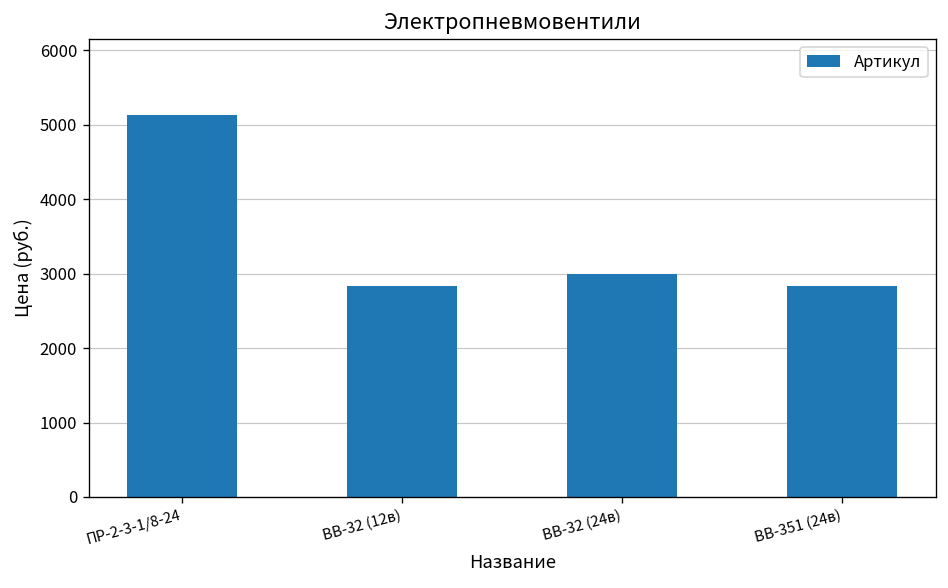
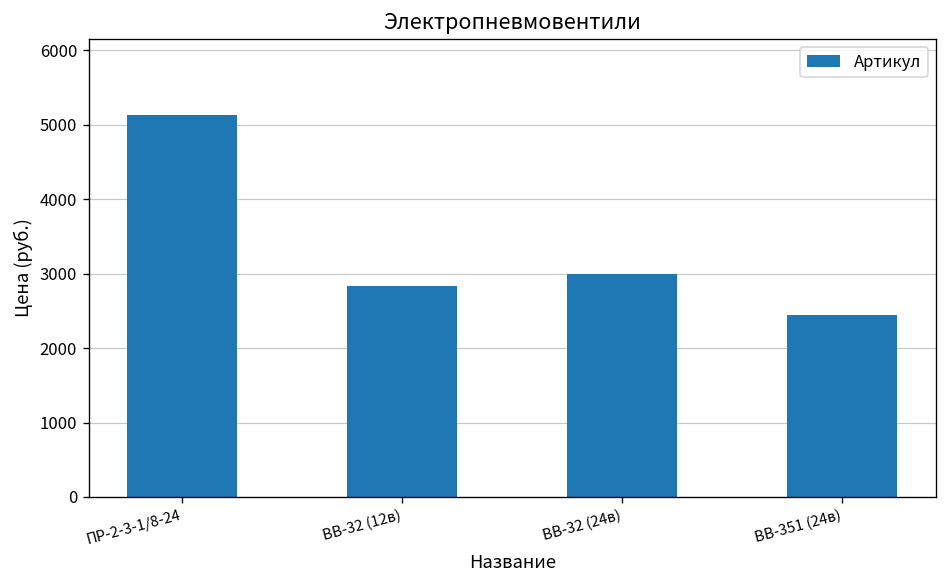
ВВ-351 (24в): 2800 -> 2400
